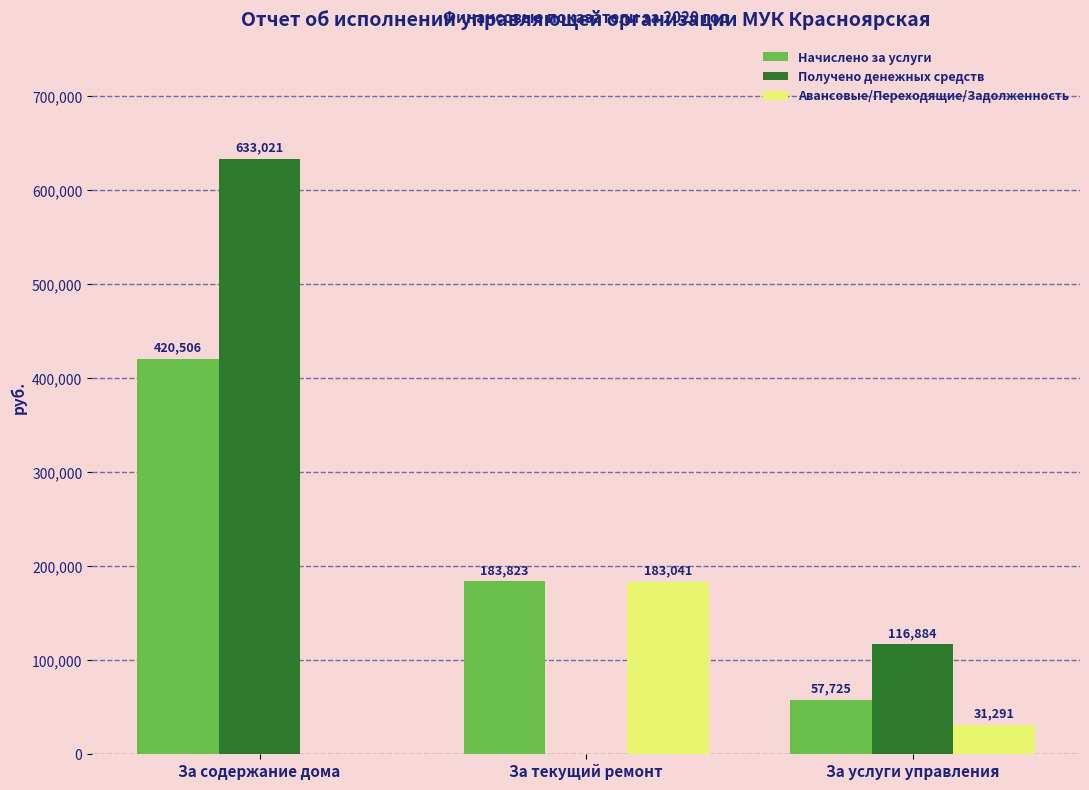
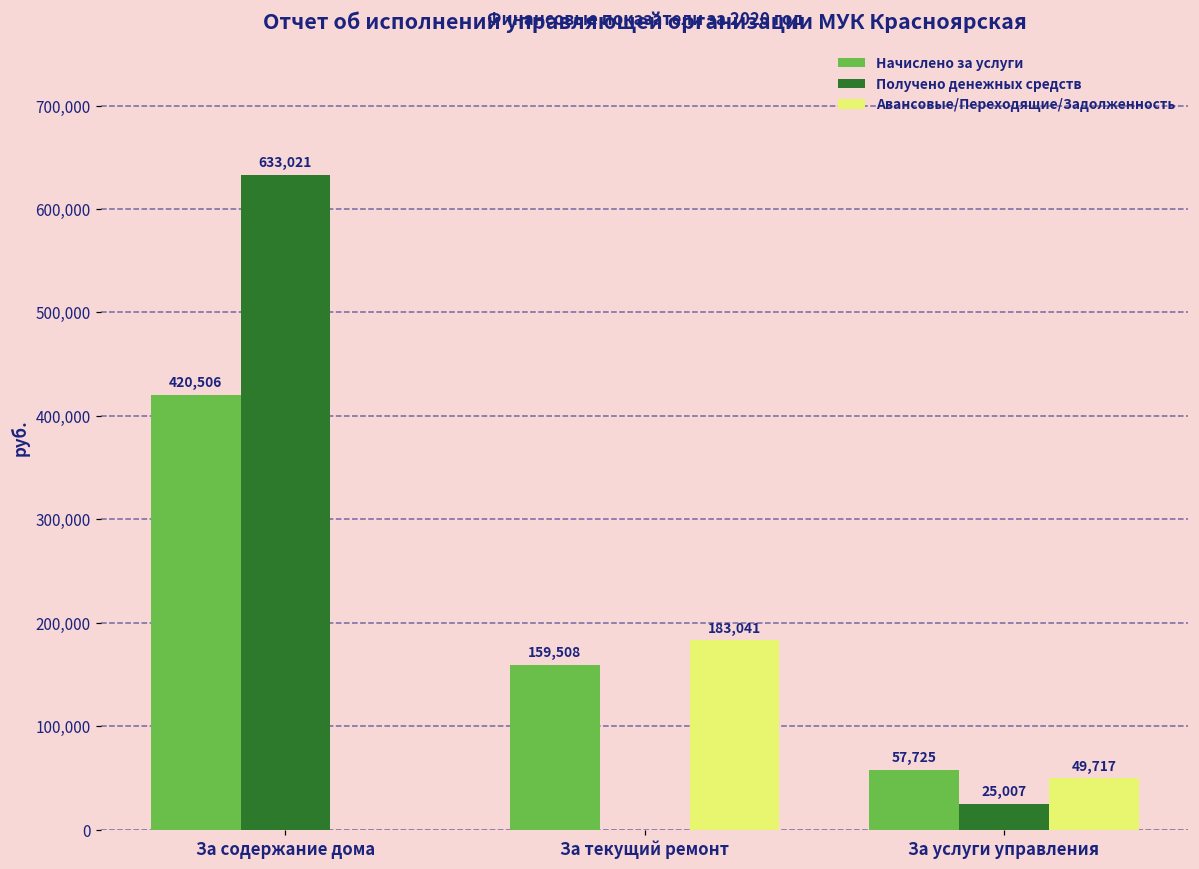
Начислено за услуги, За текущий ремонт: 183,823 -> 159,508
Получено денежных средств, За услуги управления: 116,884 -> 25,007
Авансовые/Переходящие/Задолженность, За услуги управления: 31,291 -> 49,717
